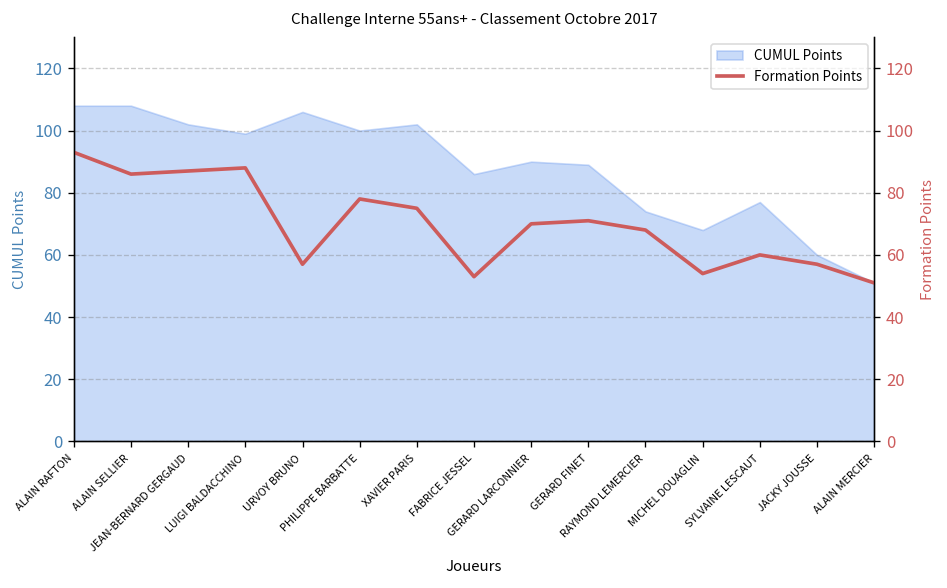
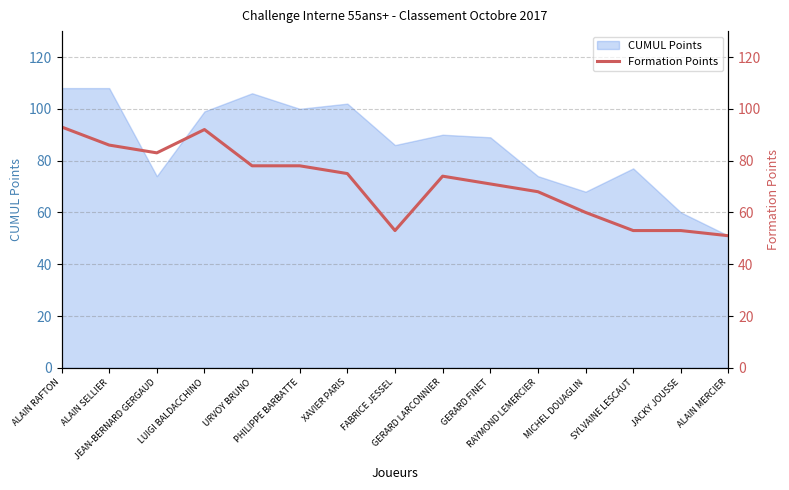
CUMUL Points, JEAN-BERNARD GERGAUD: 102 -> 74
Formation Points, JEAN-BERNARD GERGAUD: 87 -> 83
Formation Points, LUIGI BALDACCHINO: 88 -> 92
Formation Points, URVOY BRUNO: 57 -> 78
Formation Points, GERARD LARCONNIER: 70 -> 74
Formation Points, MICHEL DOUAGLIN: 54 -> 60
Formation Points, SYLVAINE LESCAUT: 60 -> 53
Formation Points, JACKY JOUSSE: 57 -> 53
